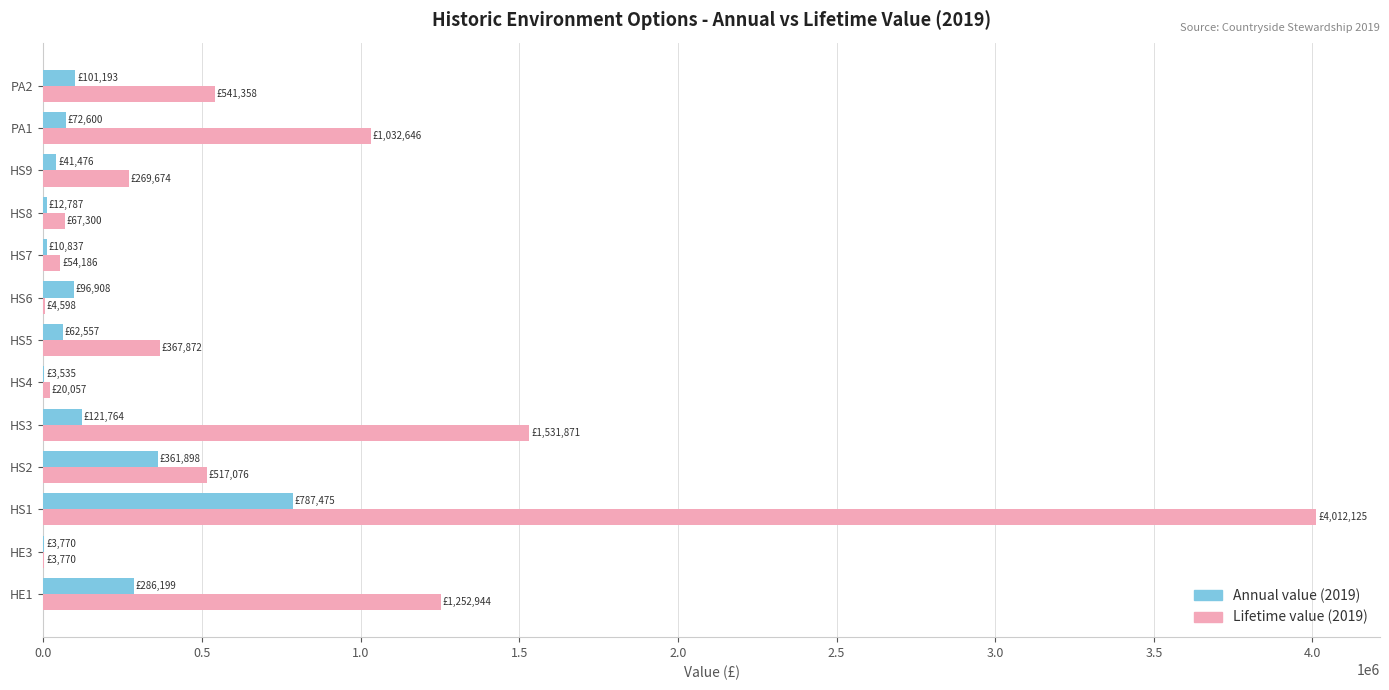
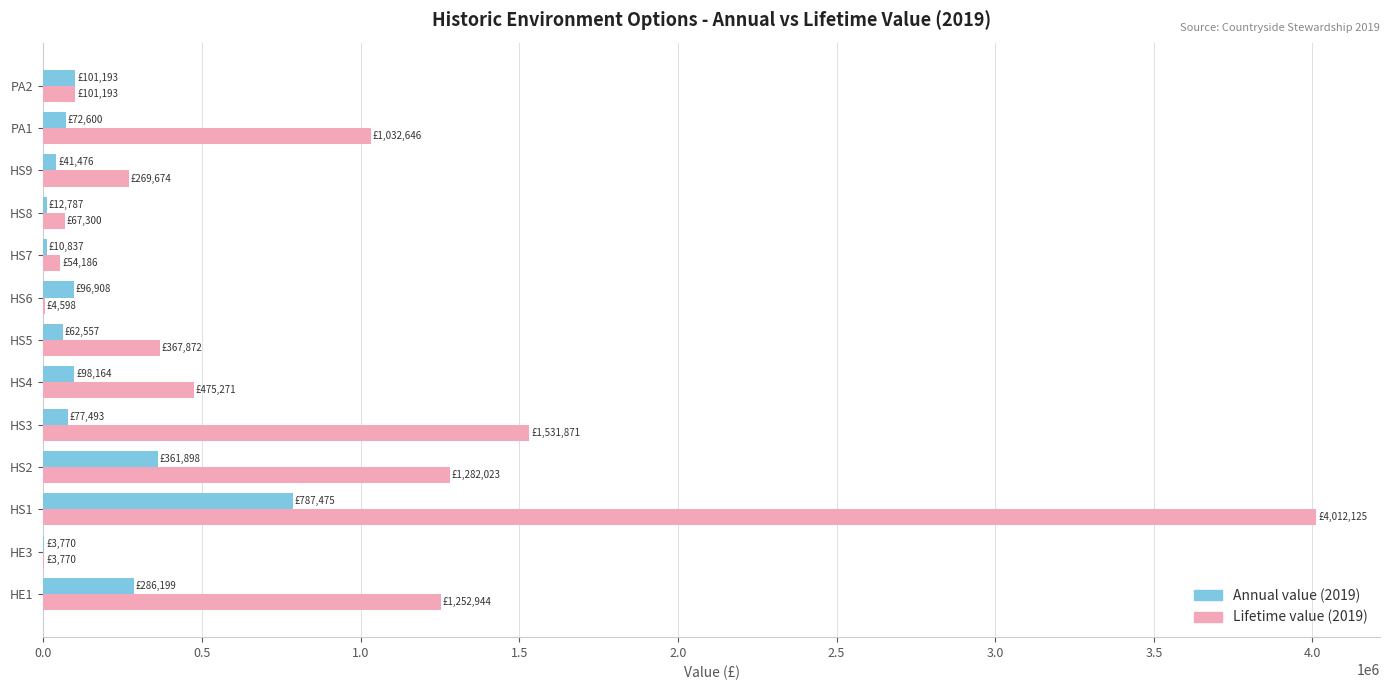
Lifetime value (2019), PA2: £541,358 -> £101,193
Annual value (2019), HS4: £3,535 -> £98,164
Lifetime value (2019), HS4: £20,057 -> £475,271
Annual value (2019), HS3: £121,764 -> £77,493
Lifetime value (2019), HS2: £517,076 -> £1,282,023
